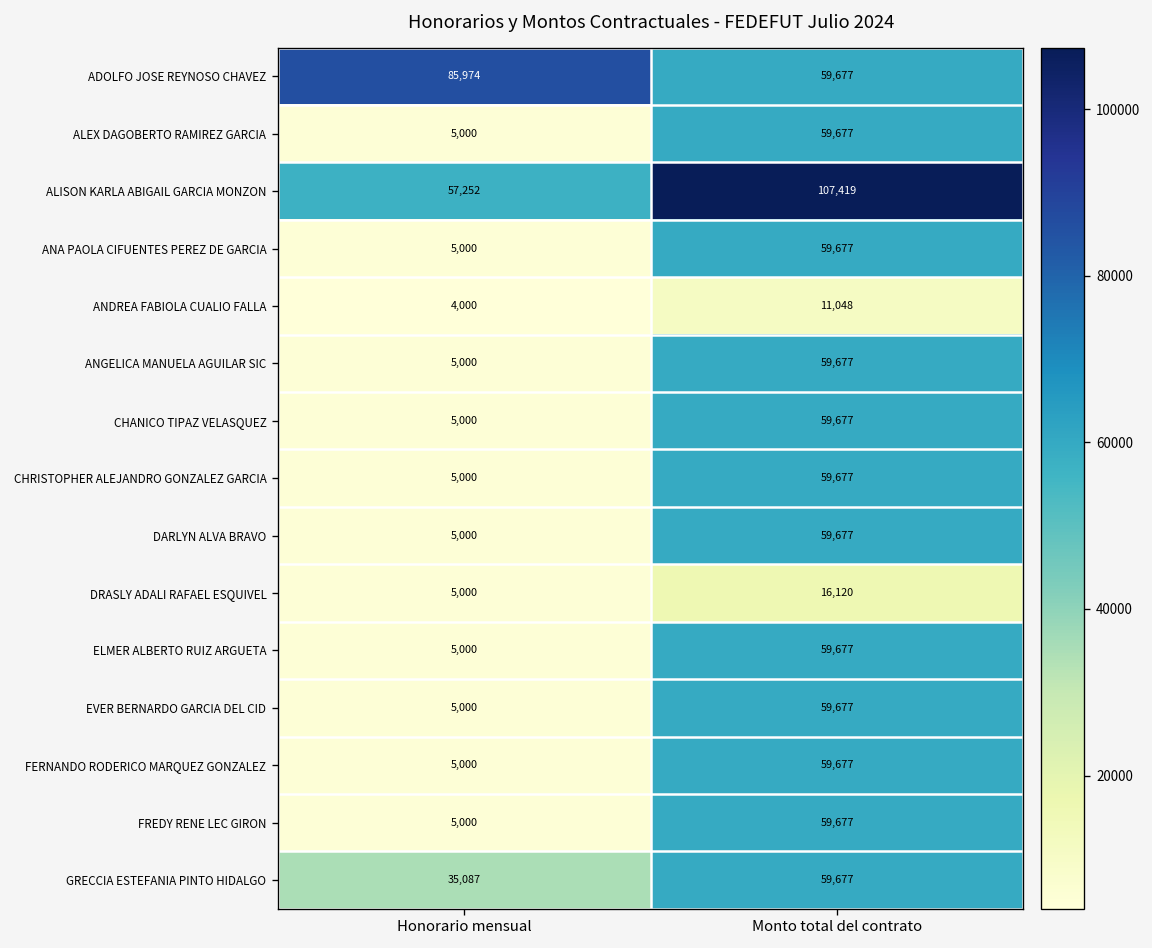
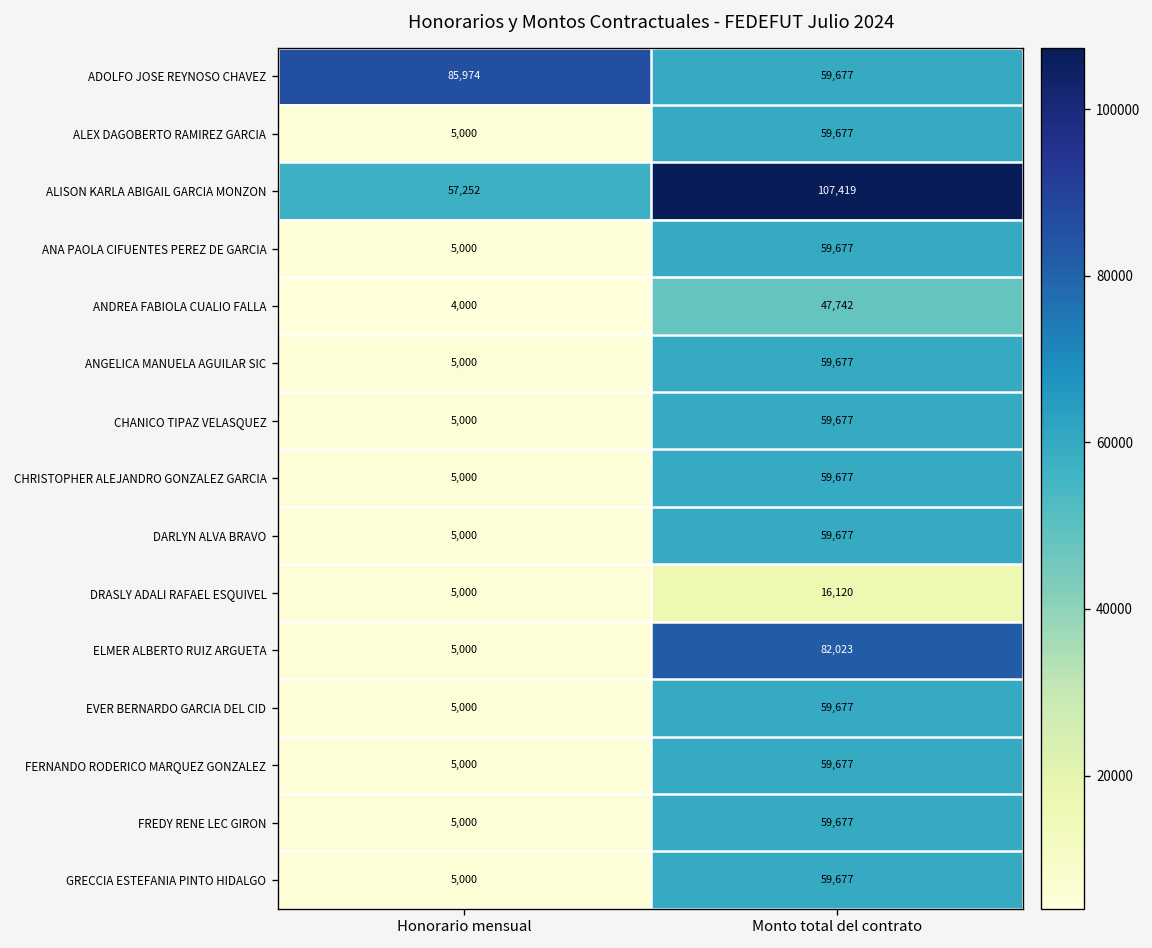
ANDREA FABIOLA CUALIO FALLA, Monto total del contrato: 11,048 -> 47,742
ELMER ALBERTO RUIZ ARGUETA, Monto total del contrato: 59,677 -> 82,023
GRECCIA ESTEFANIA PINTO HIDALGO, Honorario mensual: 35,087 -> 5,000
